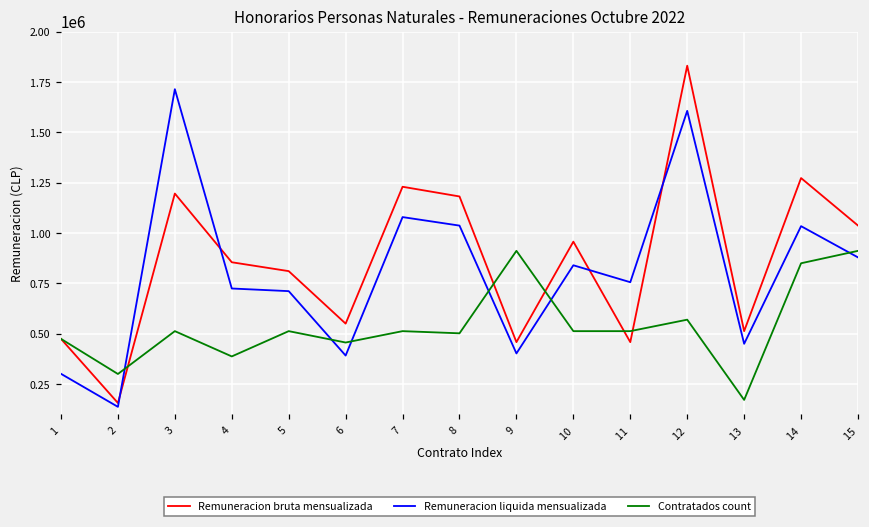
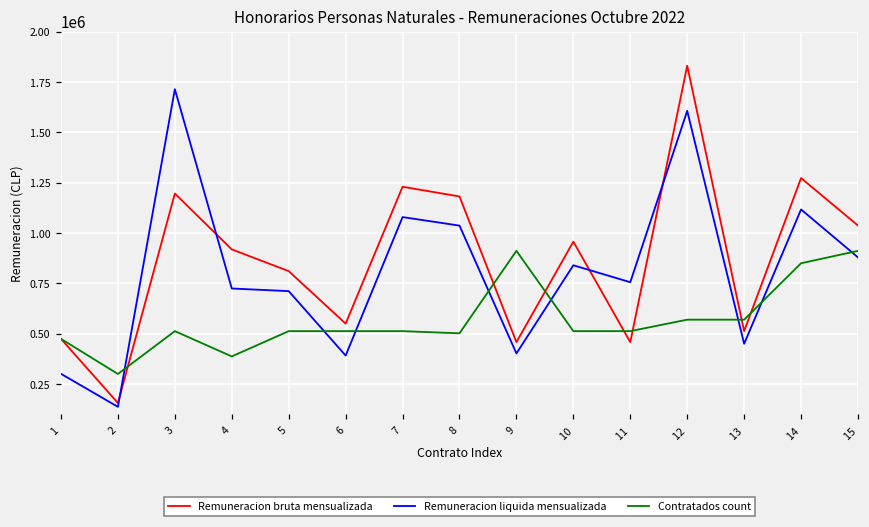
Remuneracion bruta mensualizada, 4: 860000 -> 920000
Contratados count, 6: 460000 -> 510000
Contratados count, 13: 170000 -> 570000
Remuneracion liquida mensualizada, 14: 1030000 -> 1120000
